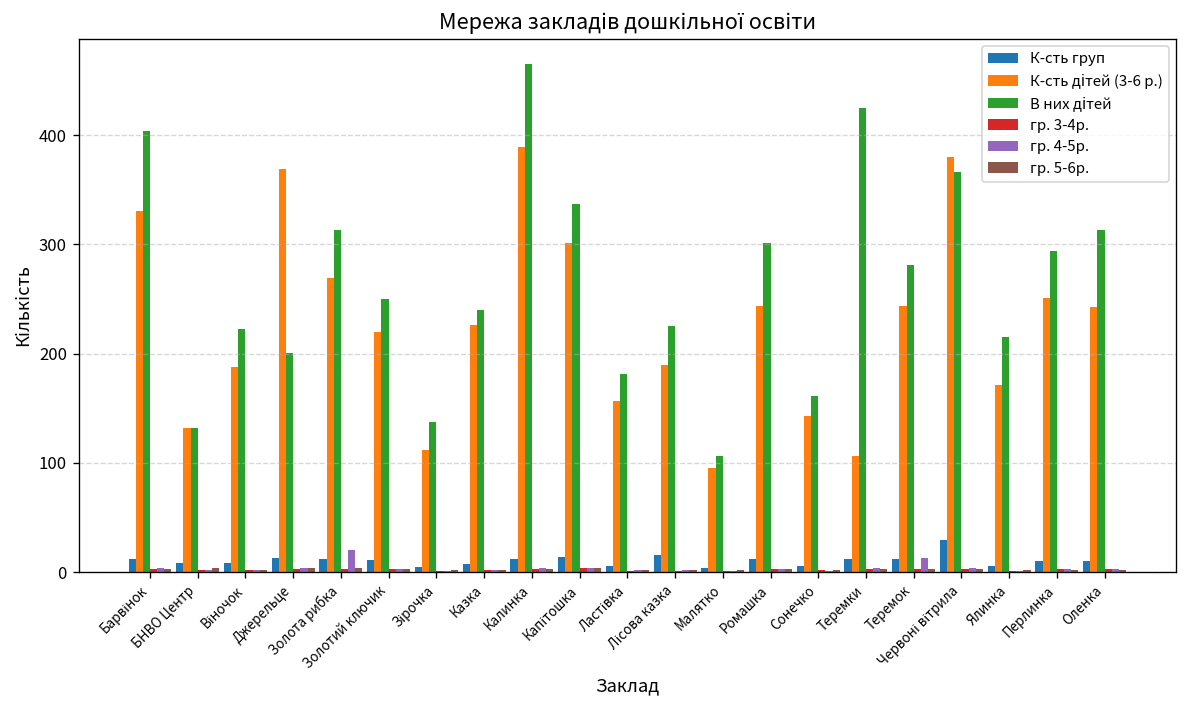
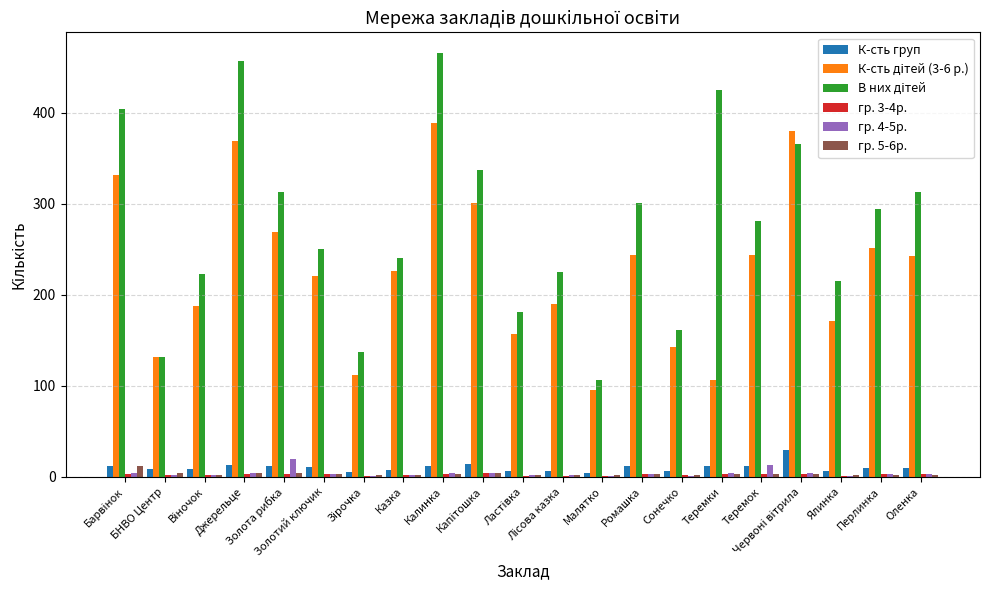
гр. 5-6р., Барвінок: 0 -> 10
В них дітей, Джерельце: 200 -> 460
К-сть груп, Лісова казка: 20 -> 10
